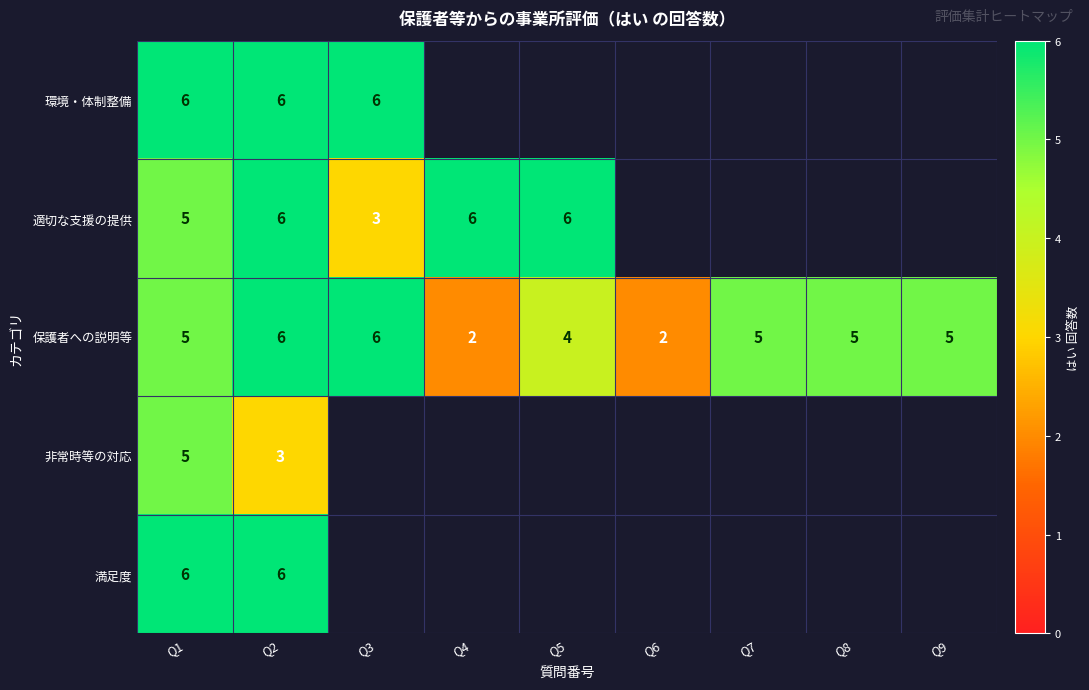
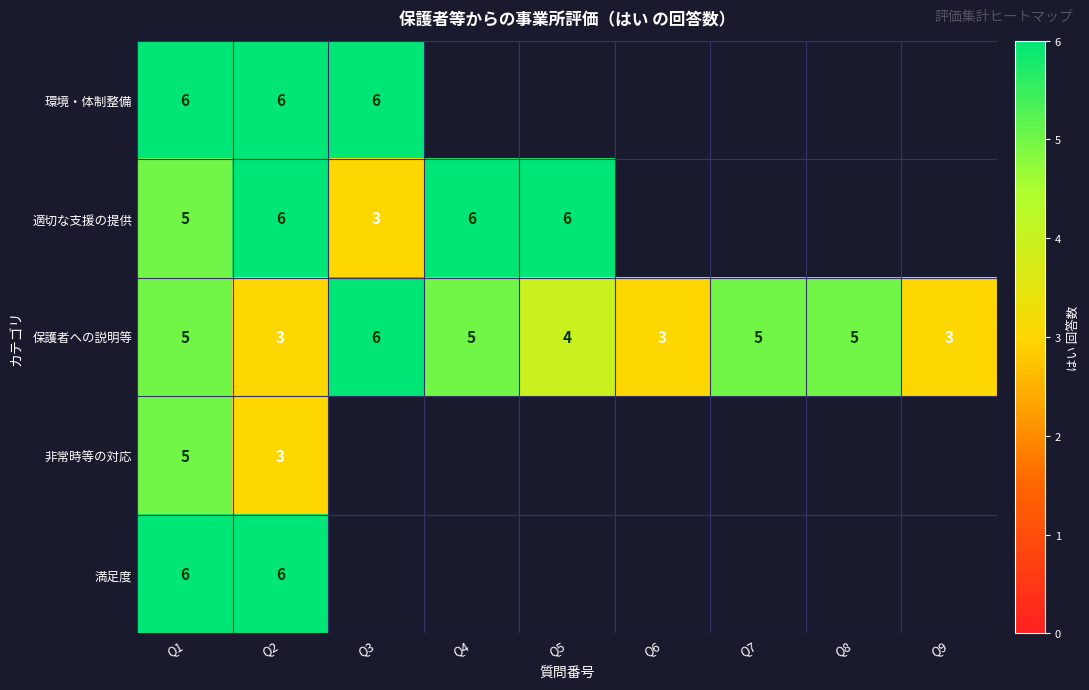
保護者への説明等, Q2: 6 -> 3
保護者への説明等, Q4: 2 -> 5
保護者への説明等, Q6: 2 -> 3
保護者への説明等, Q9: 5 -> 3
